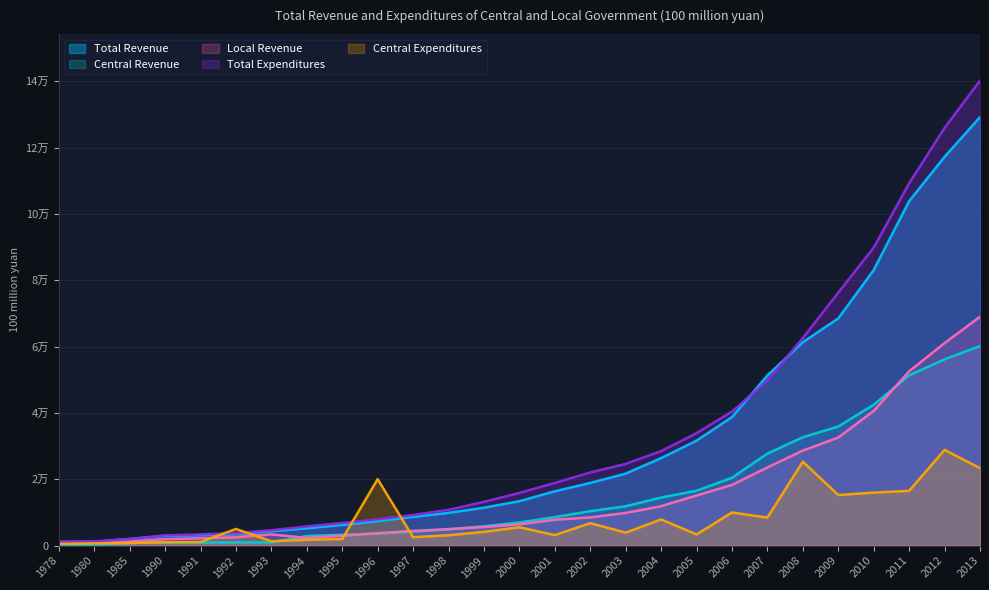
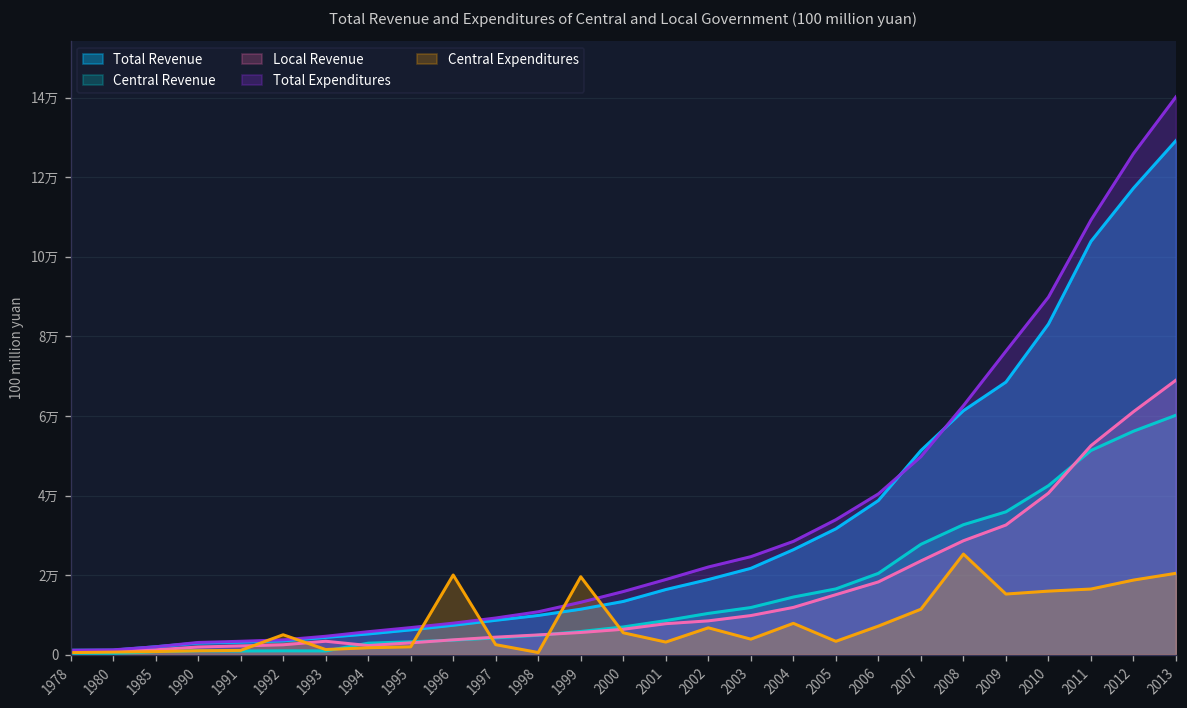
Central Expenditures, 1998: 0.3万 -> 0.1万
Central Expenditures, 1999: 0.4万 -> 2.0万
Central Expenditures, 2006: 1.0万 -> 0.7万
Central Expenditures, 2007: 0.8万 -> 1.1万
Central Expenditures, 2012: 2.9万 -> 1.9万
Central Expenditures, 2013: 2.3万 -> 2.0万
